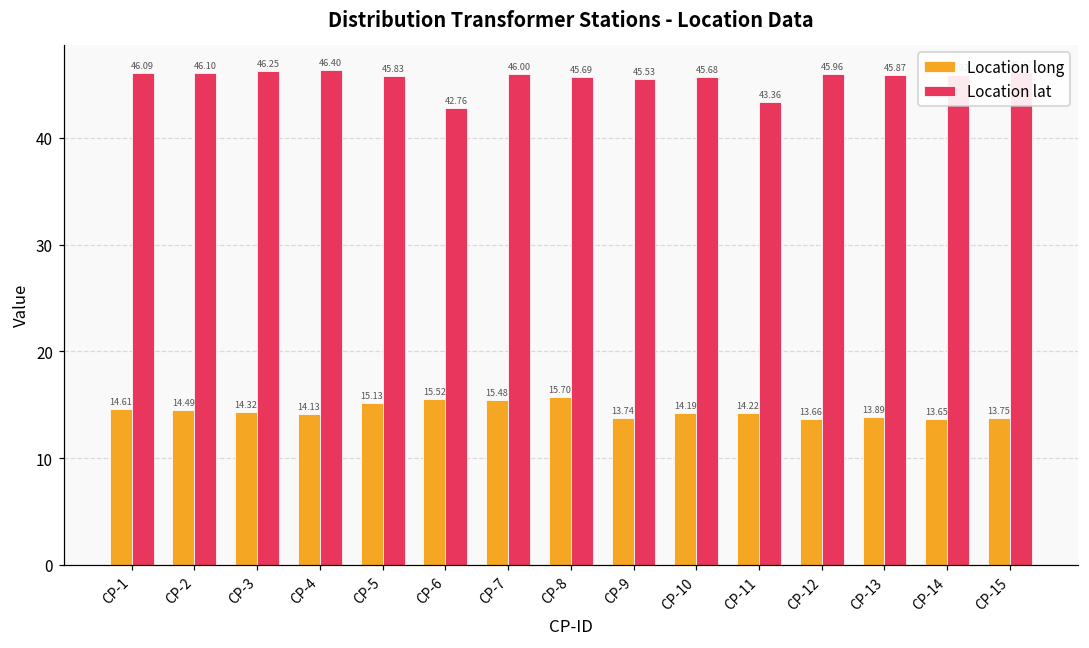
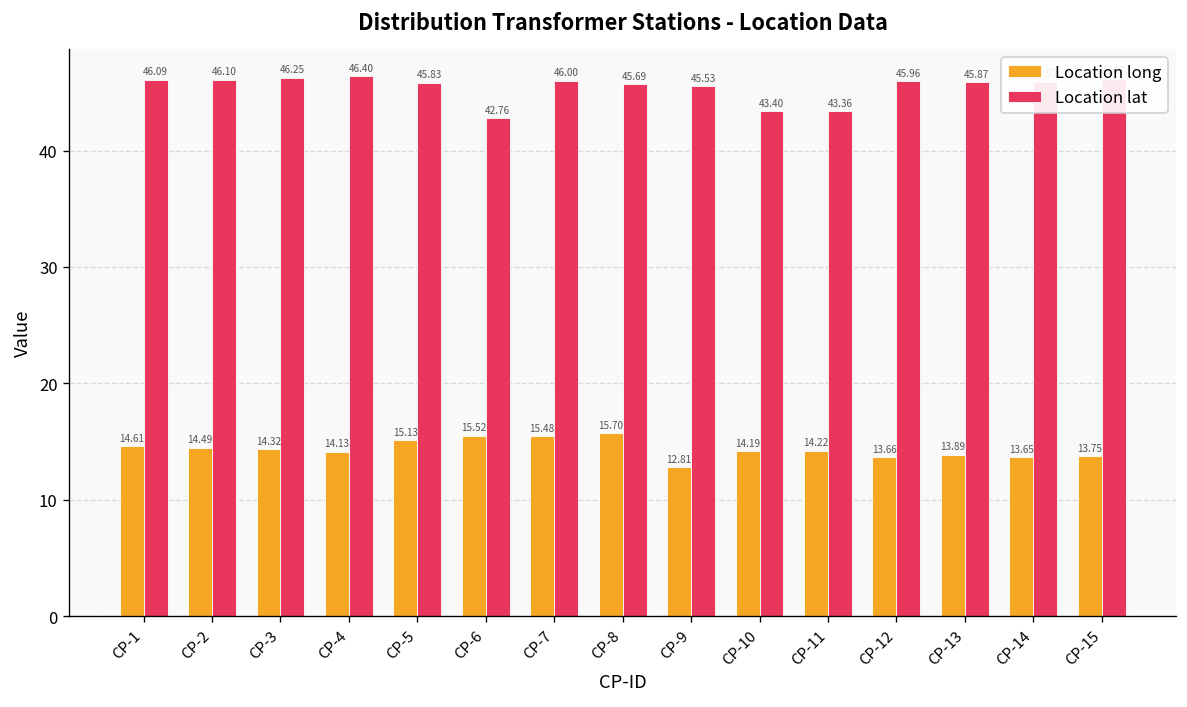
Location long, CP-9: 13.74 -> 12.81
Location lat, CP-10: 45.68 -> 43.40
